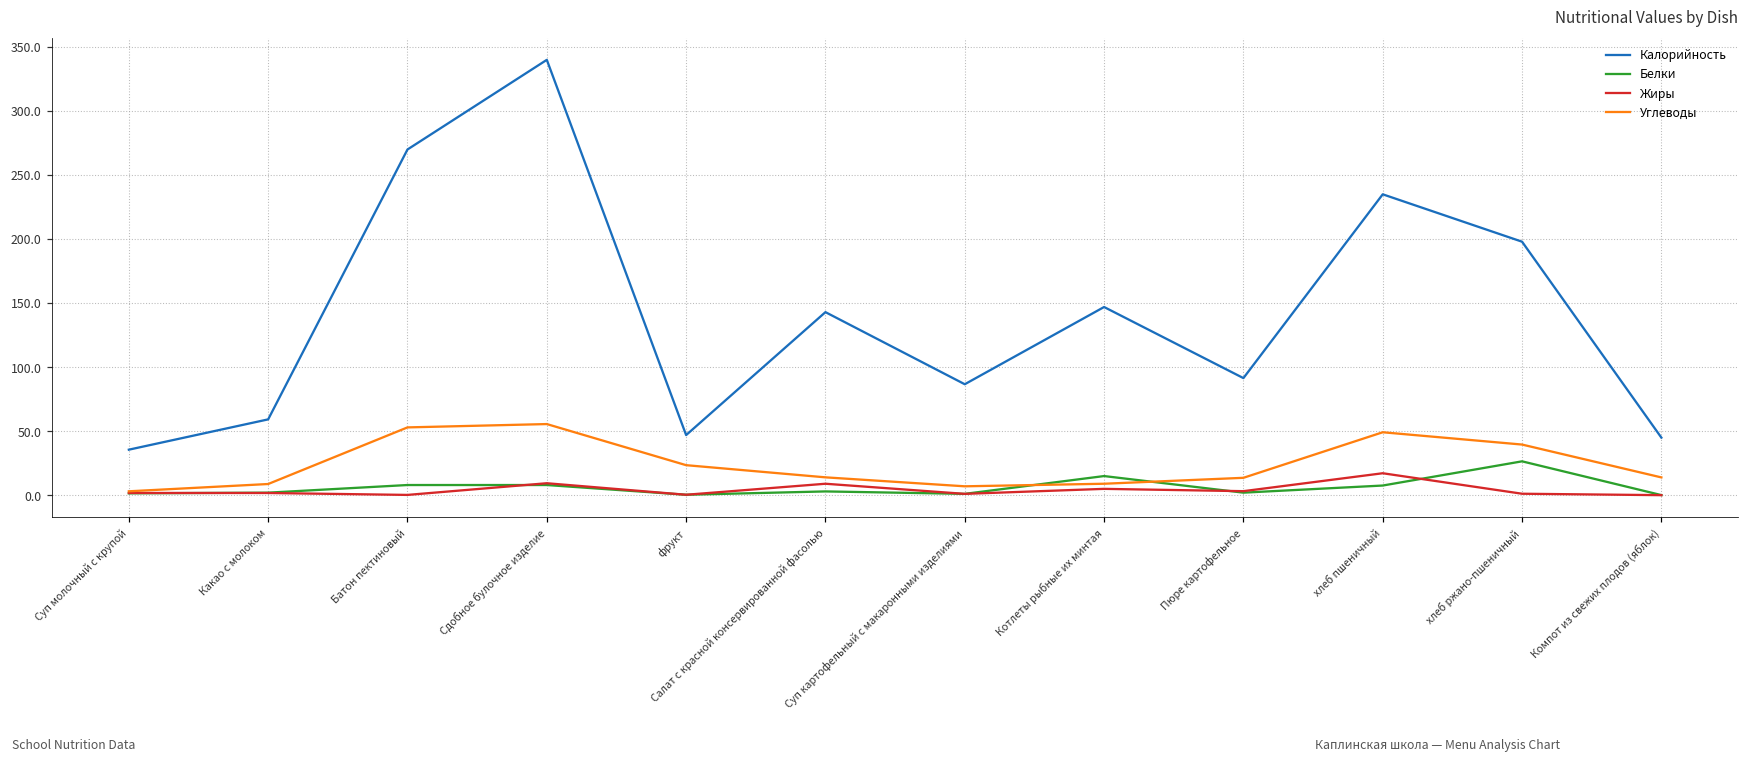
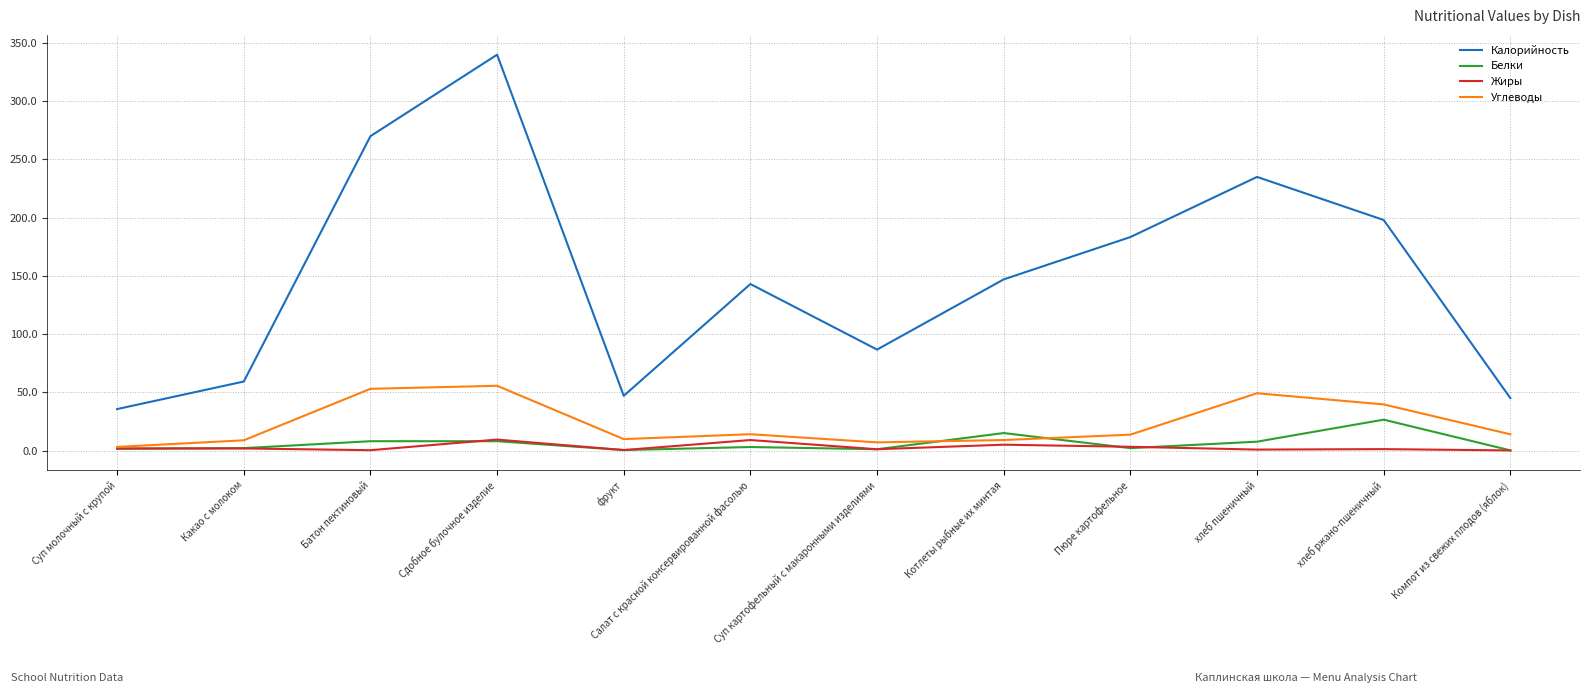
Углеводы, фрукт: 24 -> 10
Калорийность, Пюре картофельное: 91 -> 183
Жиры, хлеб пшеничный: 17 -> 1
